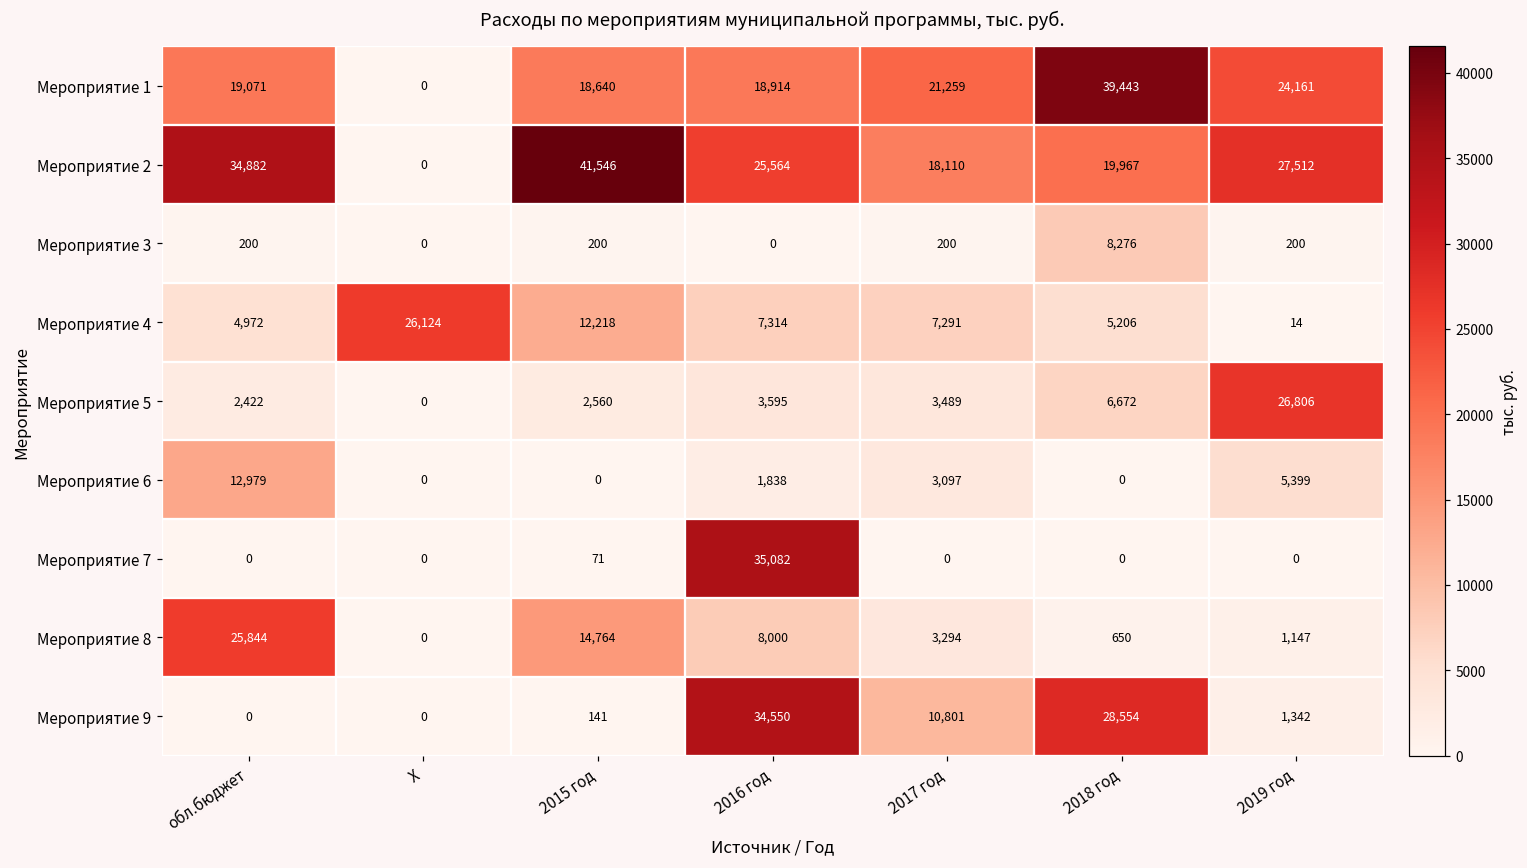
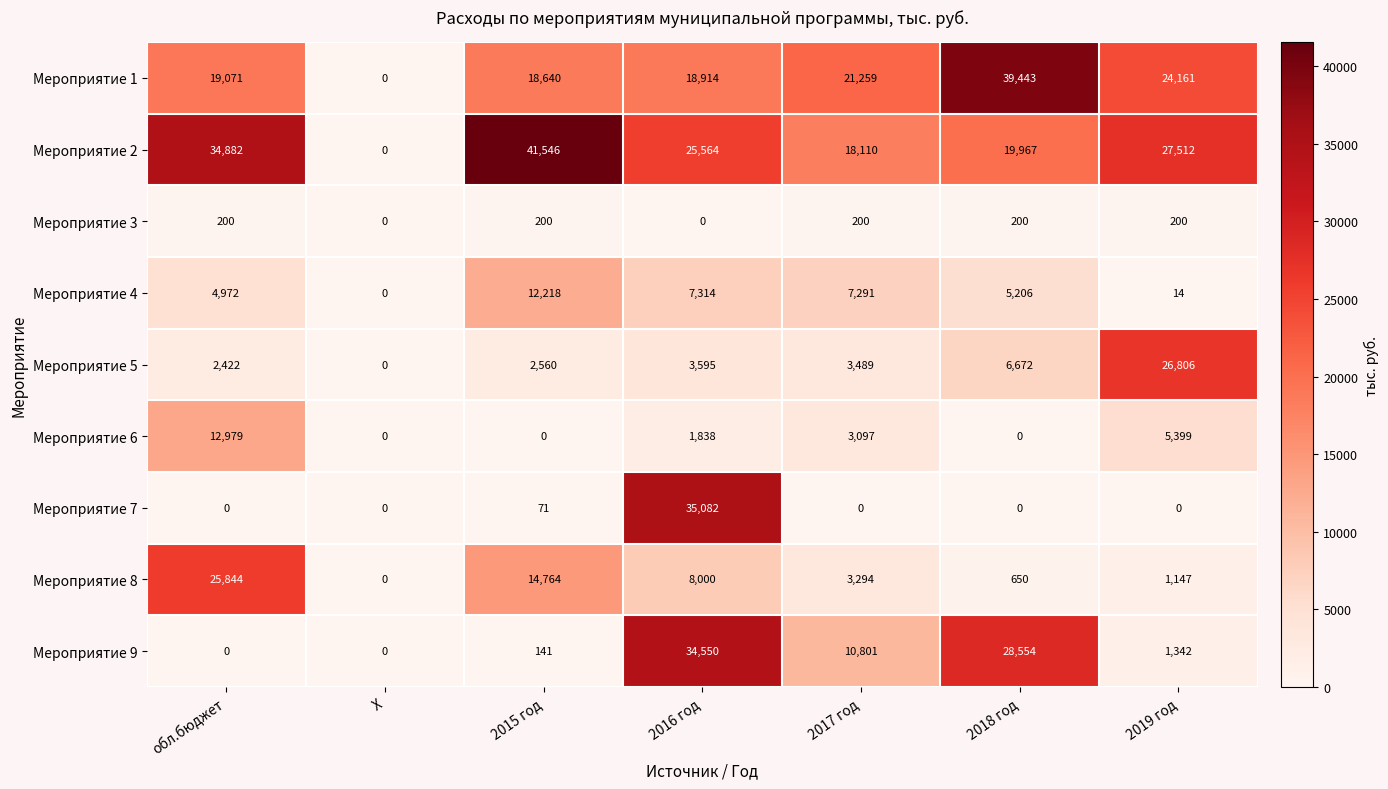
Мероприятие 3, 2018 год: 8,276 -> 200
Мероприятие 4, Х: 26,124 -> 0
